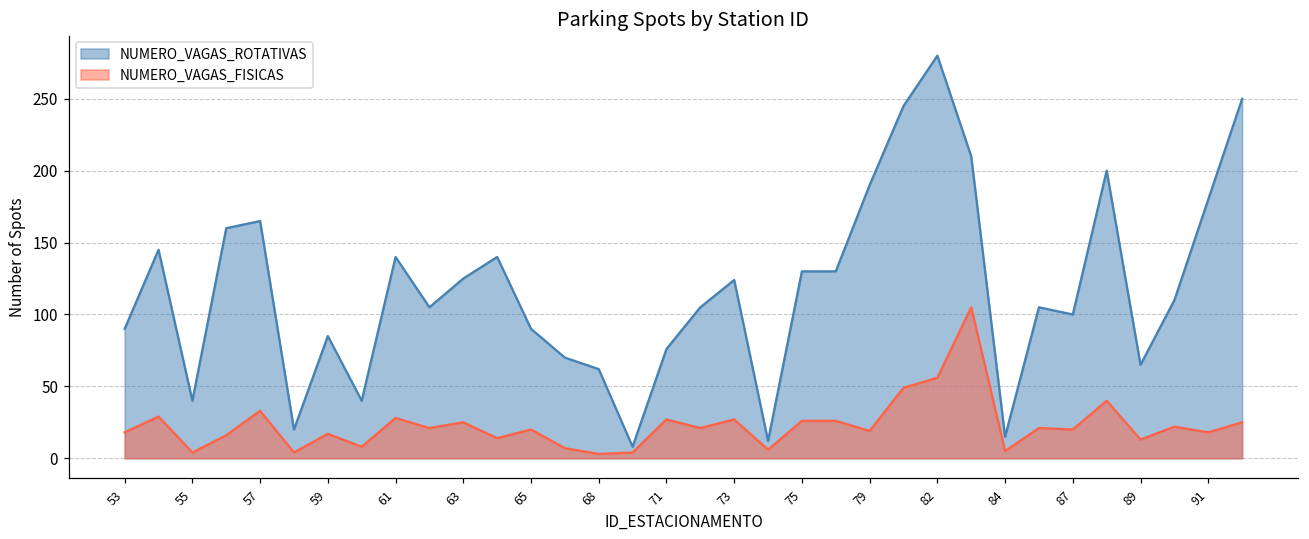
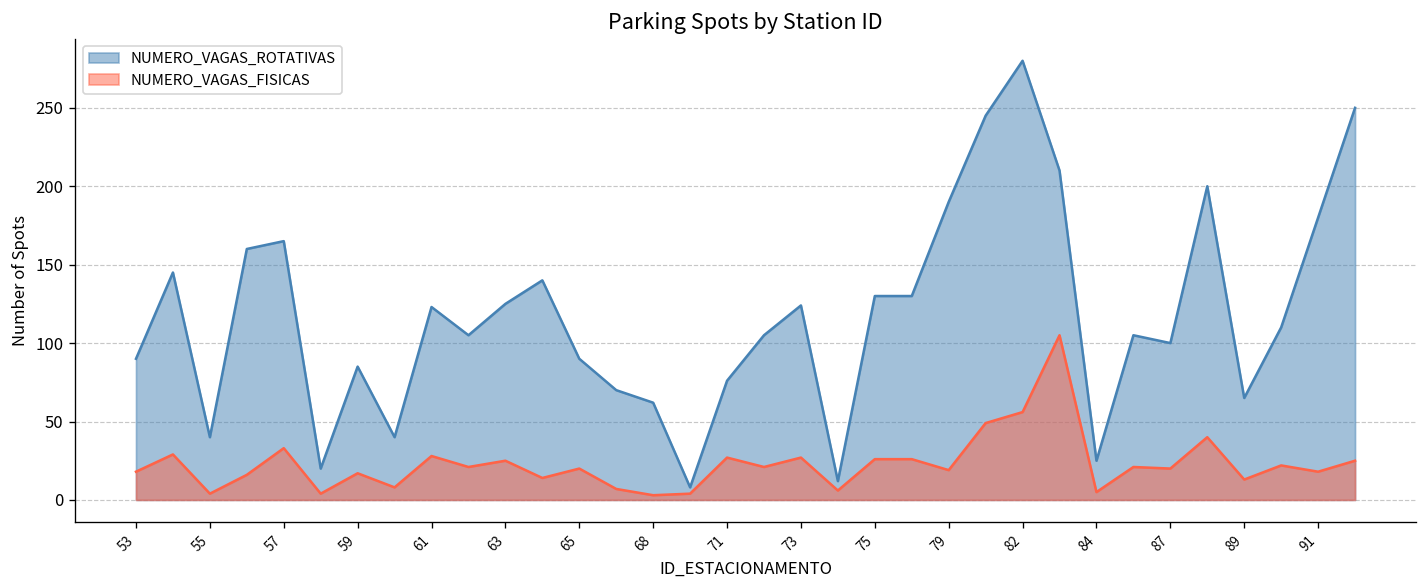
NUMERO_VAGAS_ROTATIVAS, 61: 140 -> 123
NUMERO_VAGAS_ROTATIVAS, 84: 15 -> 25
